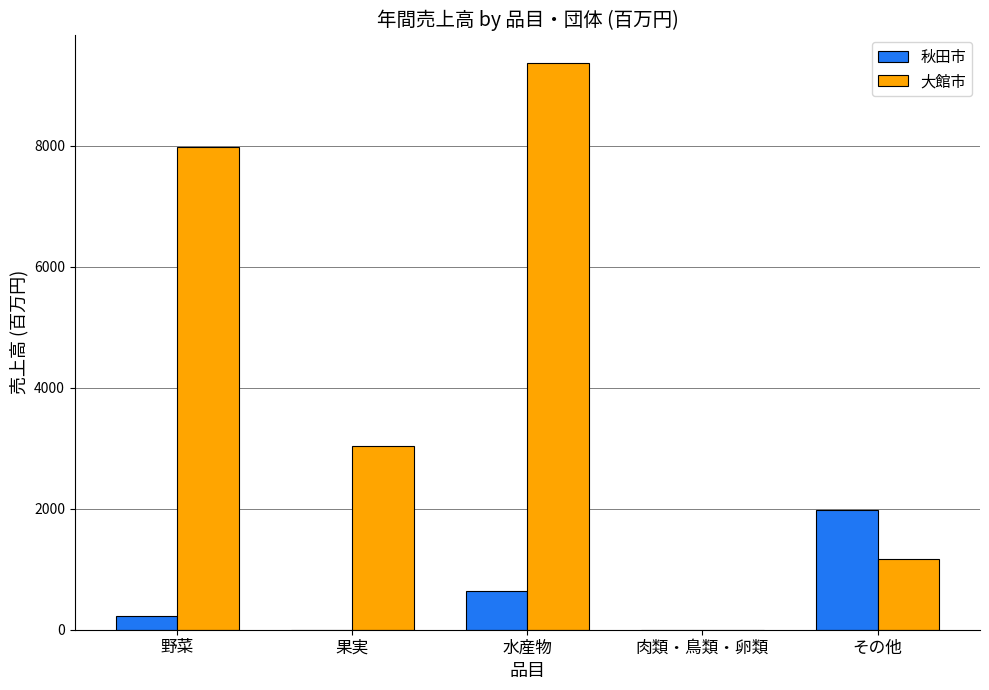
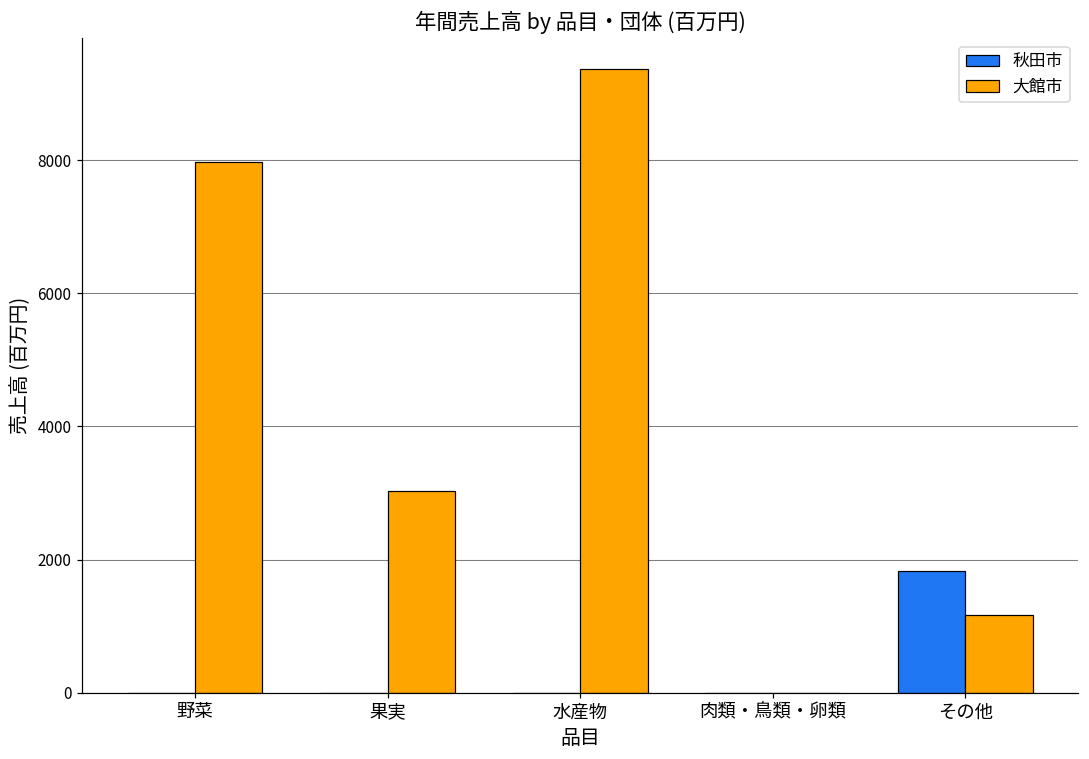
秋田市, 野菜: 200 -> 0
秋田市, 水産物: 600 -> 0
秋田市, その他: 2000 -> 1800
